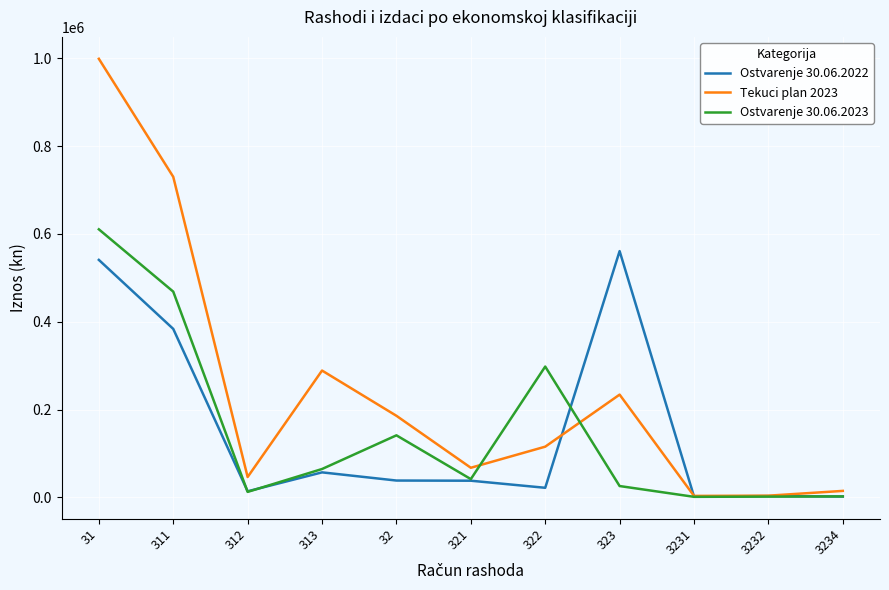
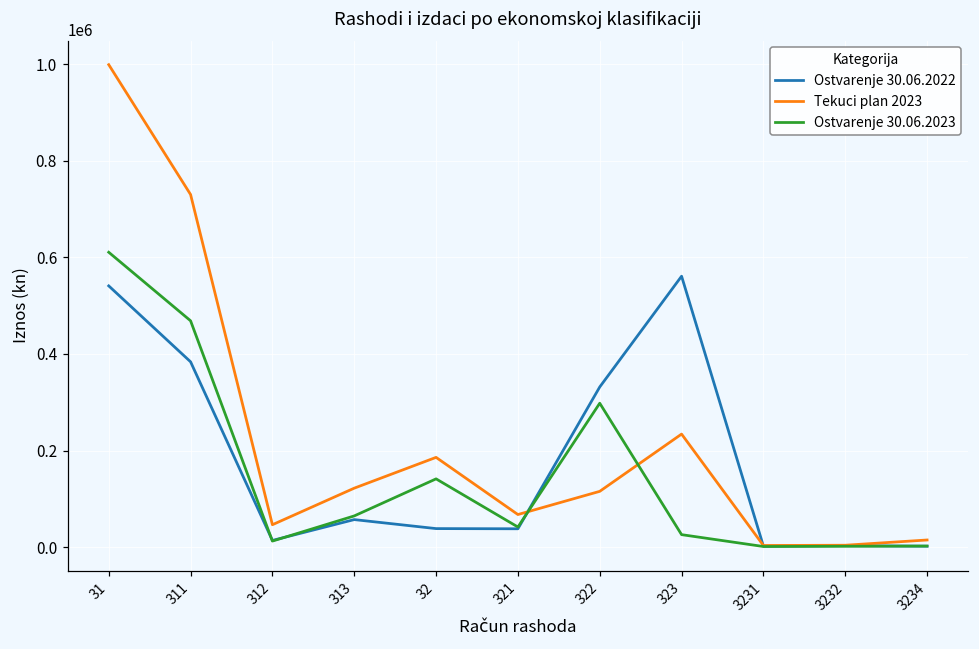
Tekuci plan 2023, 313: 290000 -> 120000
Ostvarenje 30.06.2022, 322: 20000 -> 330000
